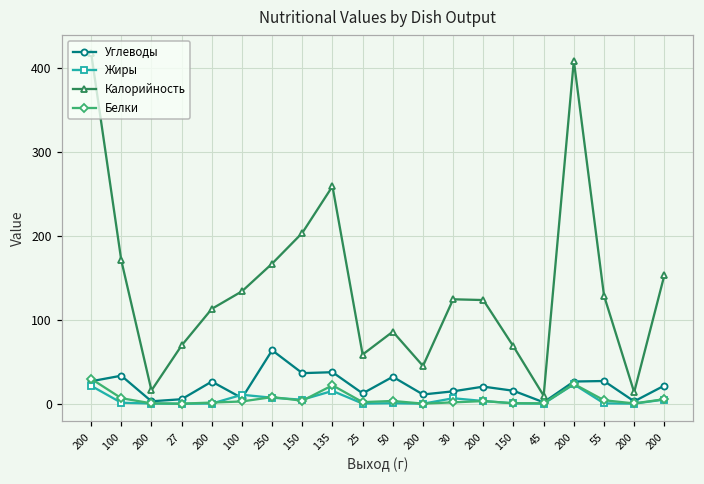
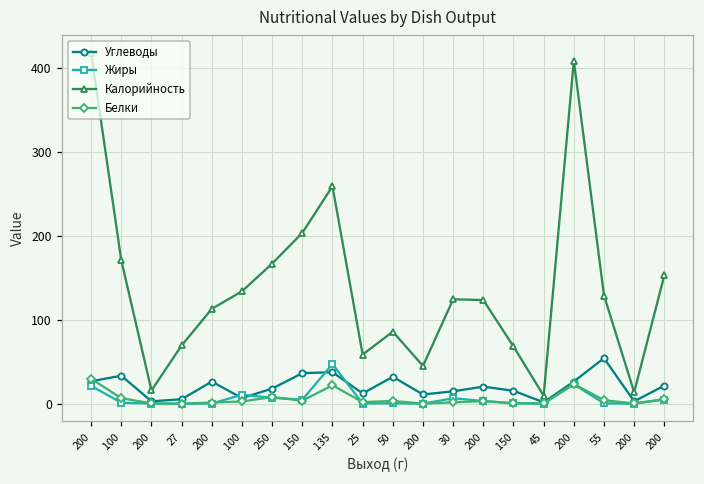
Углеводы, 250: 60 -> 20
Жиры, 135: 20 -> 50
Углеводы, 55: 30 -> 50
